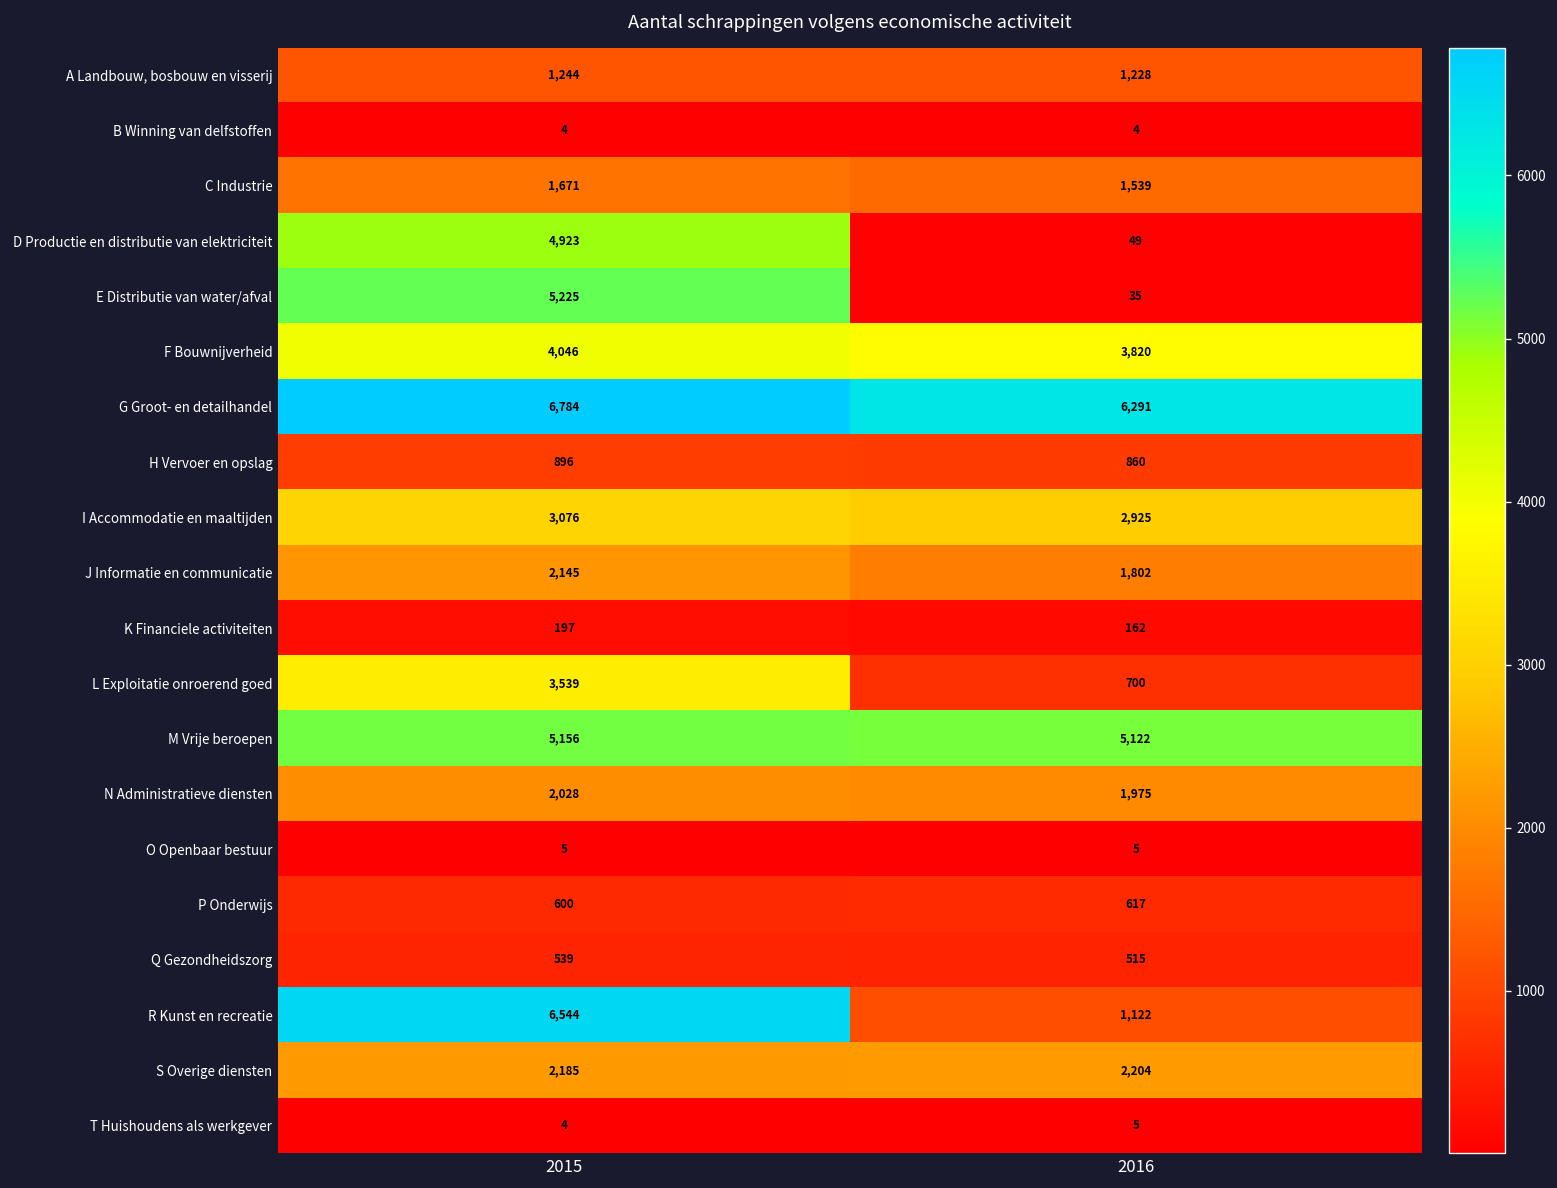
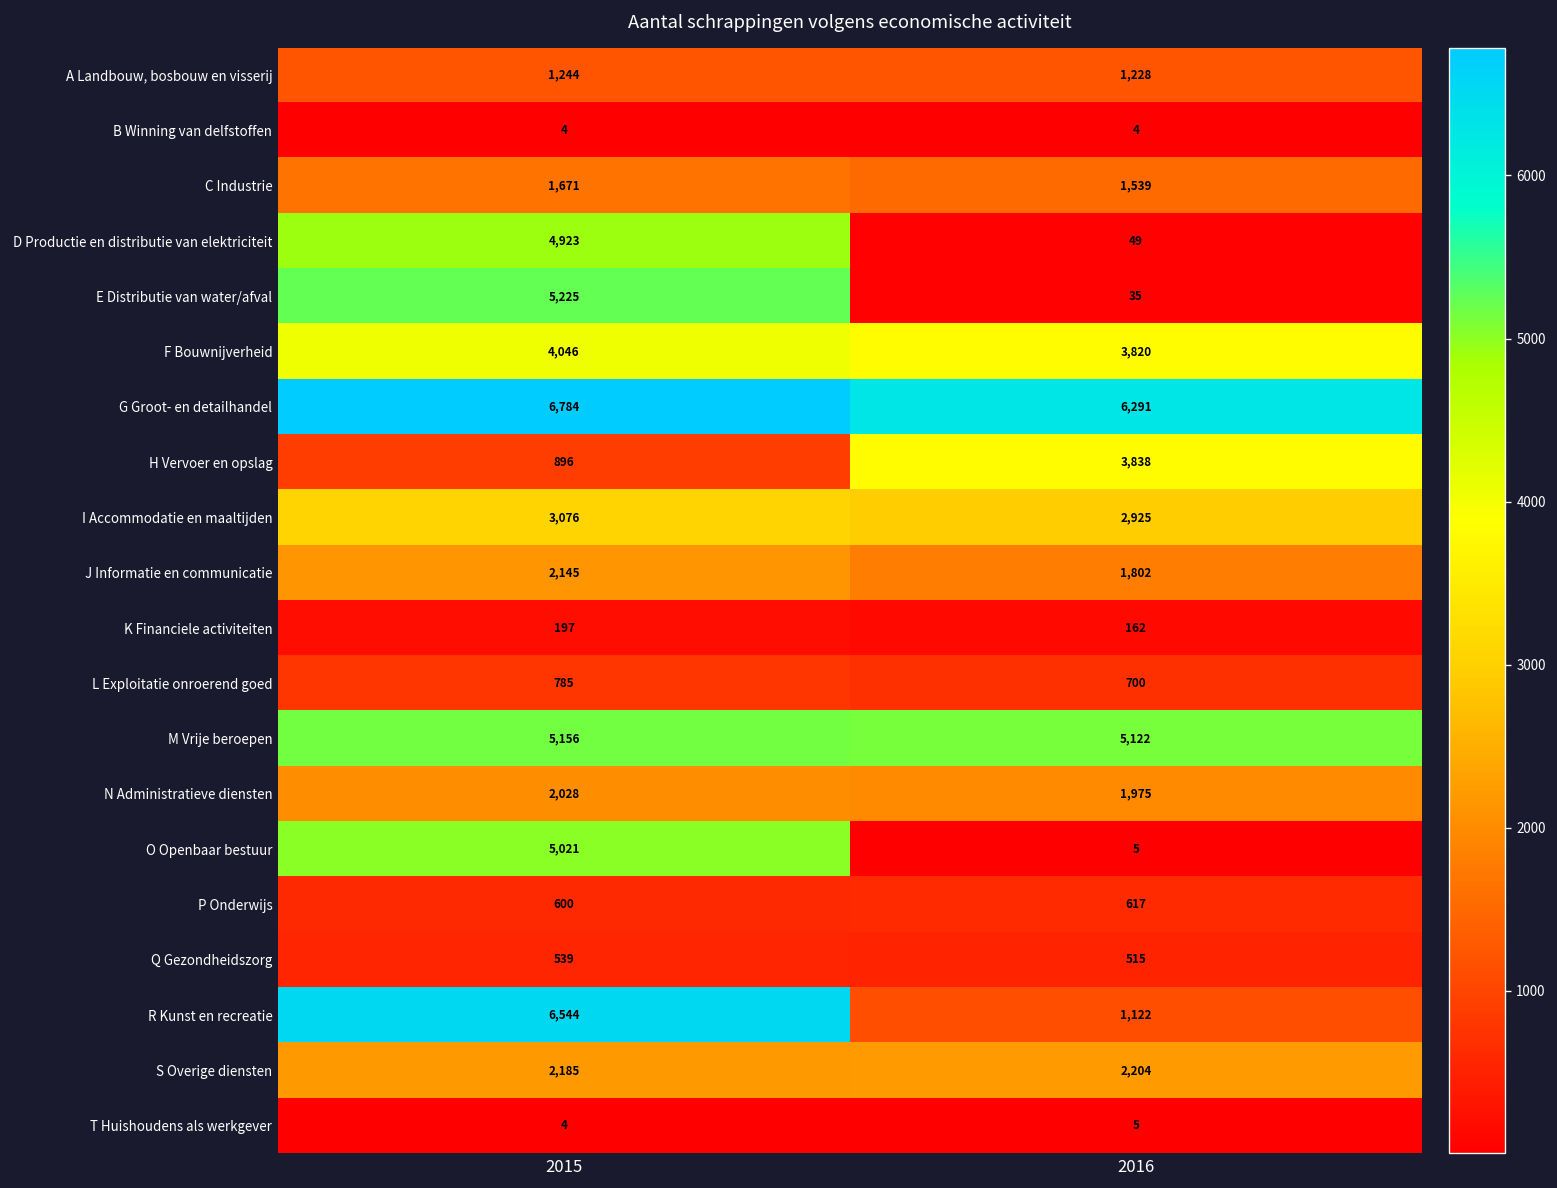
H Vervoer en opslag, 2016: 860 -> 3,838
L Exploitatie onroerend goed, 2015: 3,539 -> 785
O Openbaar bestuur, 2015: 5 -> 5,021
